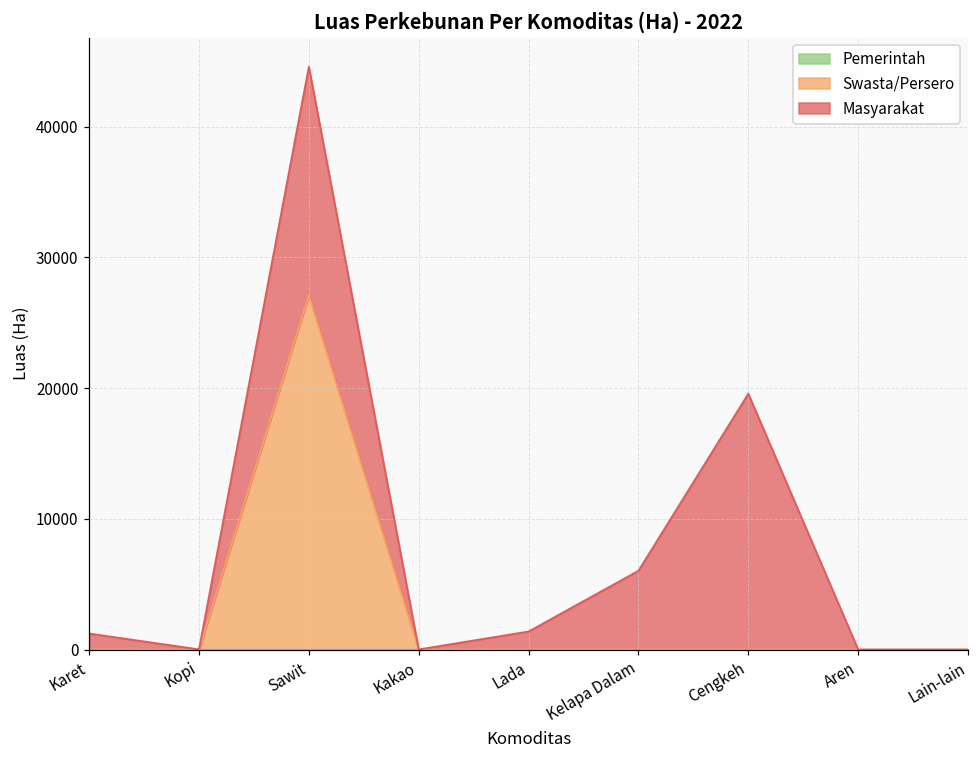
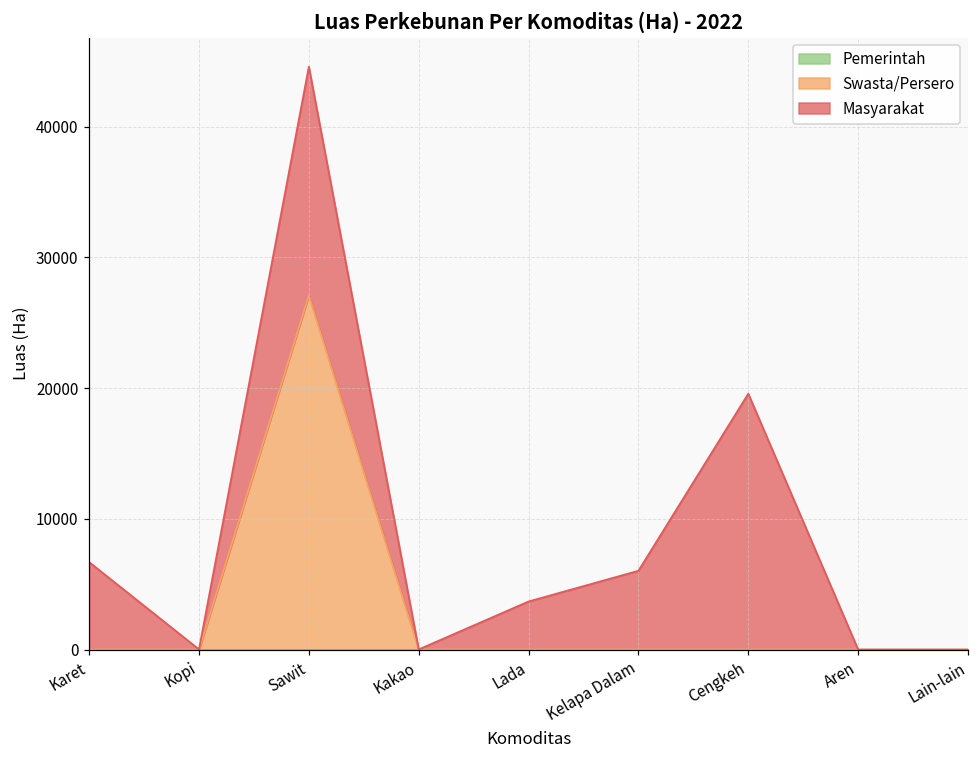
Masyarakat, Karet: 1200 -> 6700
Masyarakat, Lada: 1400 -> 3700
